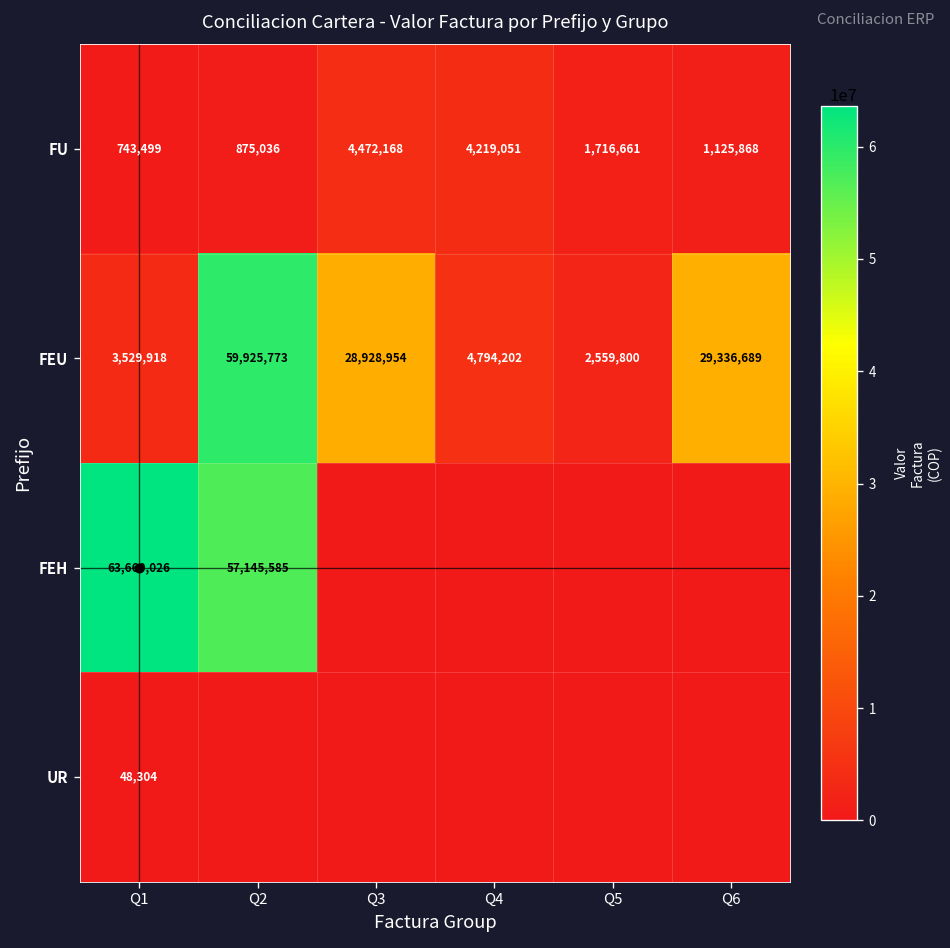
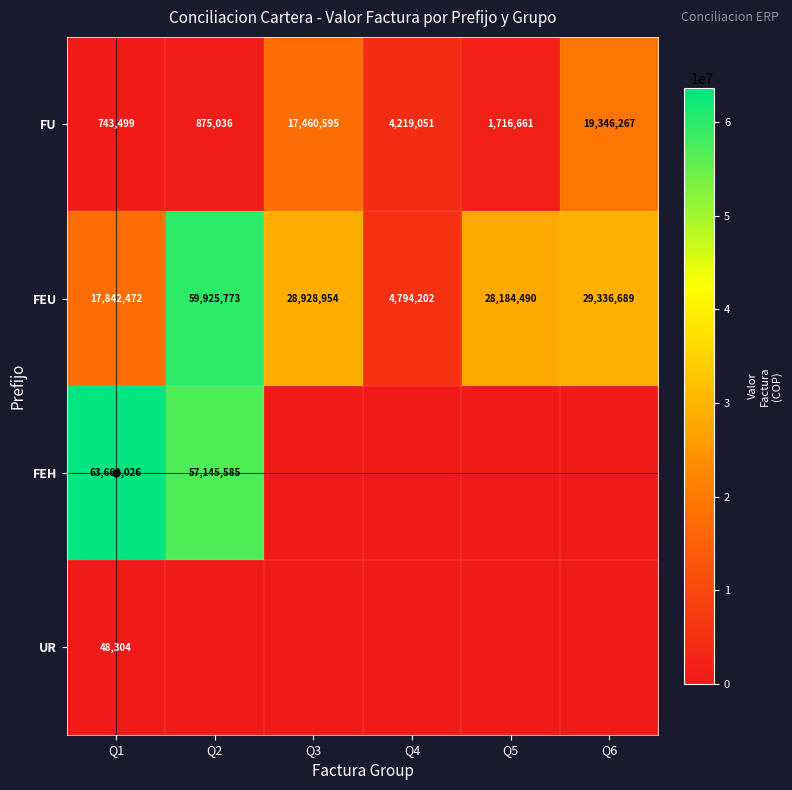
FU, Q3: 4,472,168 -> 17,460,595
FU, Q6: 1,125,868 -> 19,346,267
FEU, Q1: 3,529,918 -> 17,842,472
FEU, Q5: 2,559,800 -> 28,184,490
